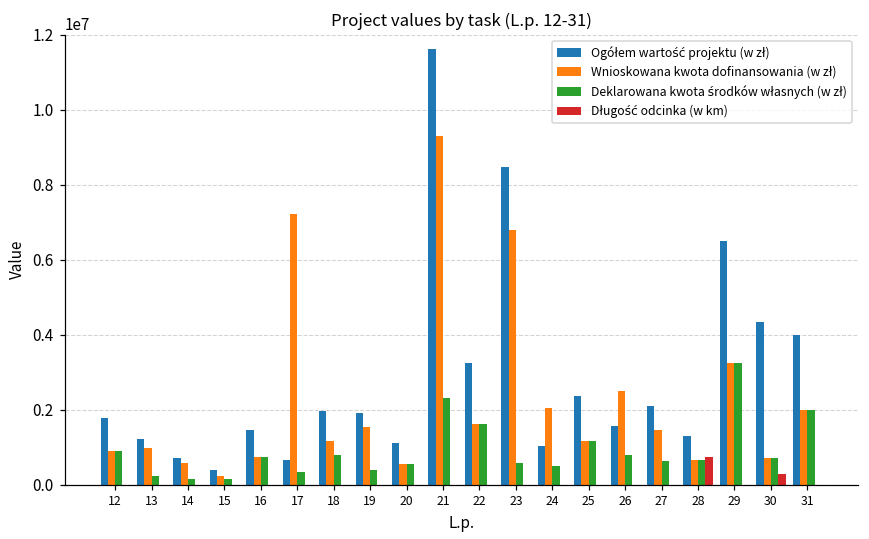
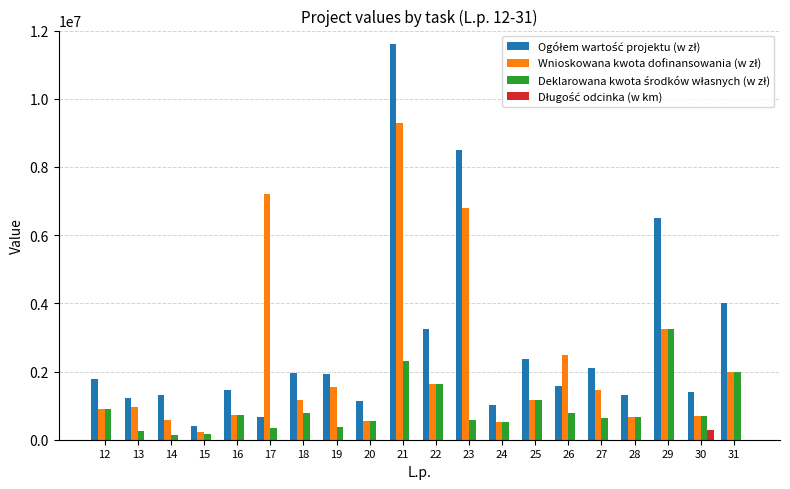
Ogółem wartość projektu (w zł), 14: 700000 -> 1300000
Wnioskowana kwota dofinansowania (w zł), 24: 2100000 -> 500000
Długość odcinka (w km), 28: 700000 -> 0
Ogółem wartość projektu (w zł), 30: 4300000 -> 1400000
